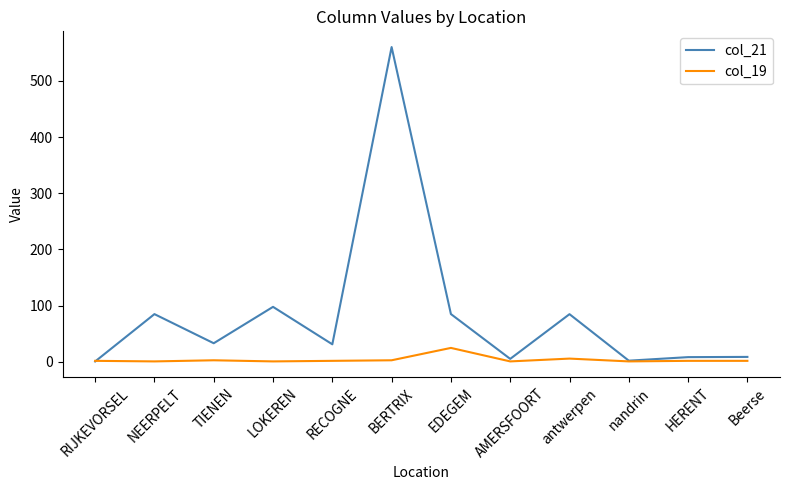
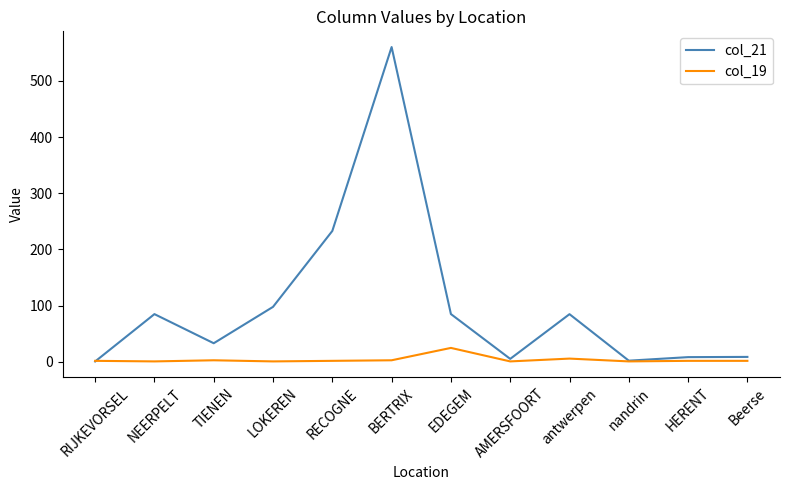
col_21, RECOGNE: 30 -> 230
